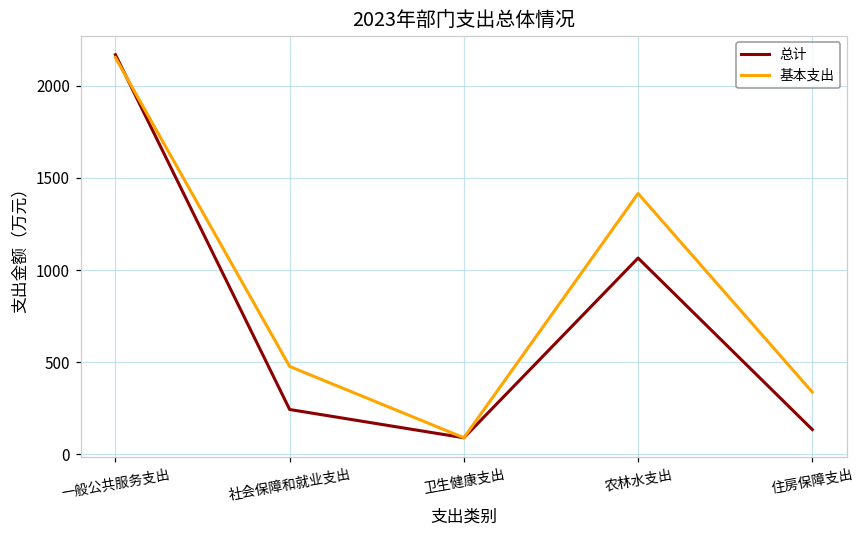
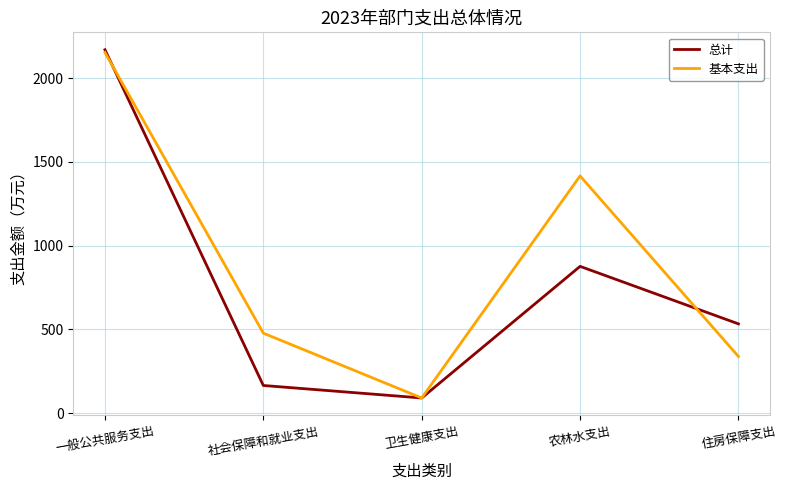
总计, 社会保障和就业支出: 240 -> 160
总计, 农林水支出: 1070 -> 880
总计, 住房保障支出: 130 -> 530
